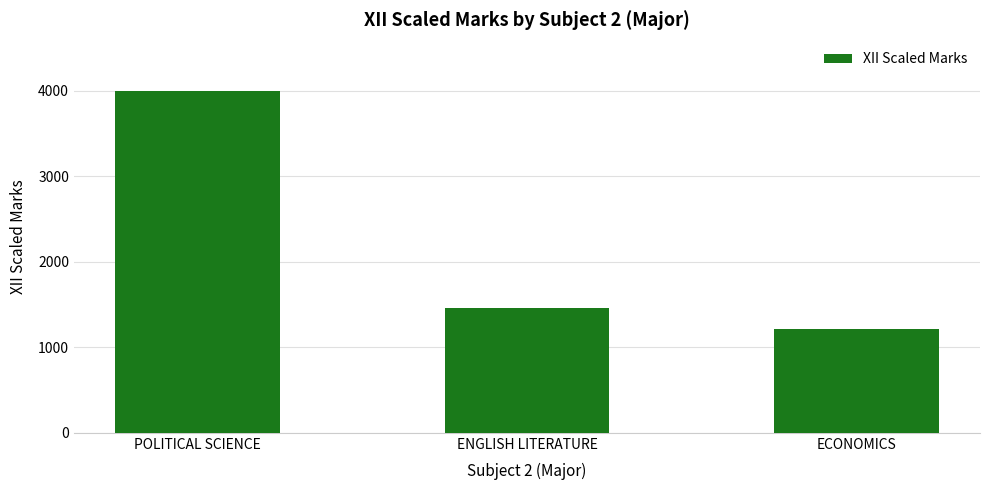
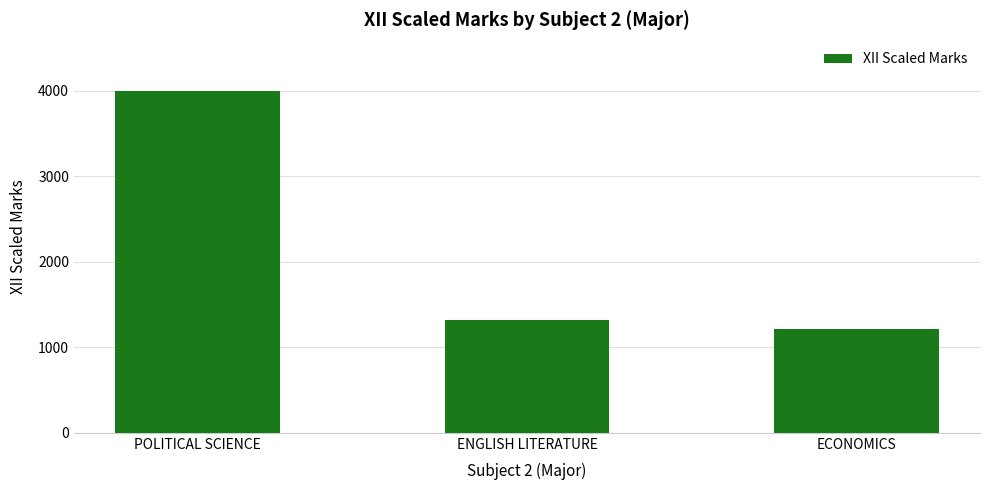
ENGLISH LITERATURE: 1500 -> 1300
